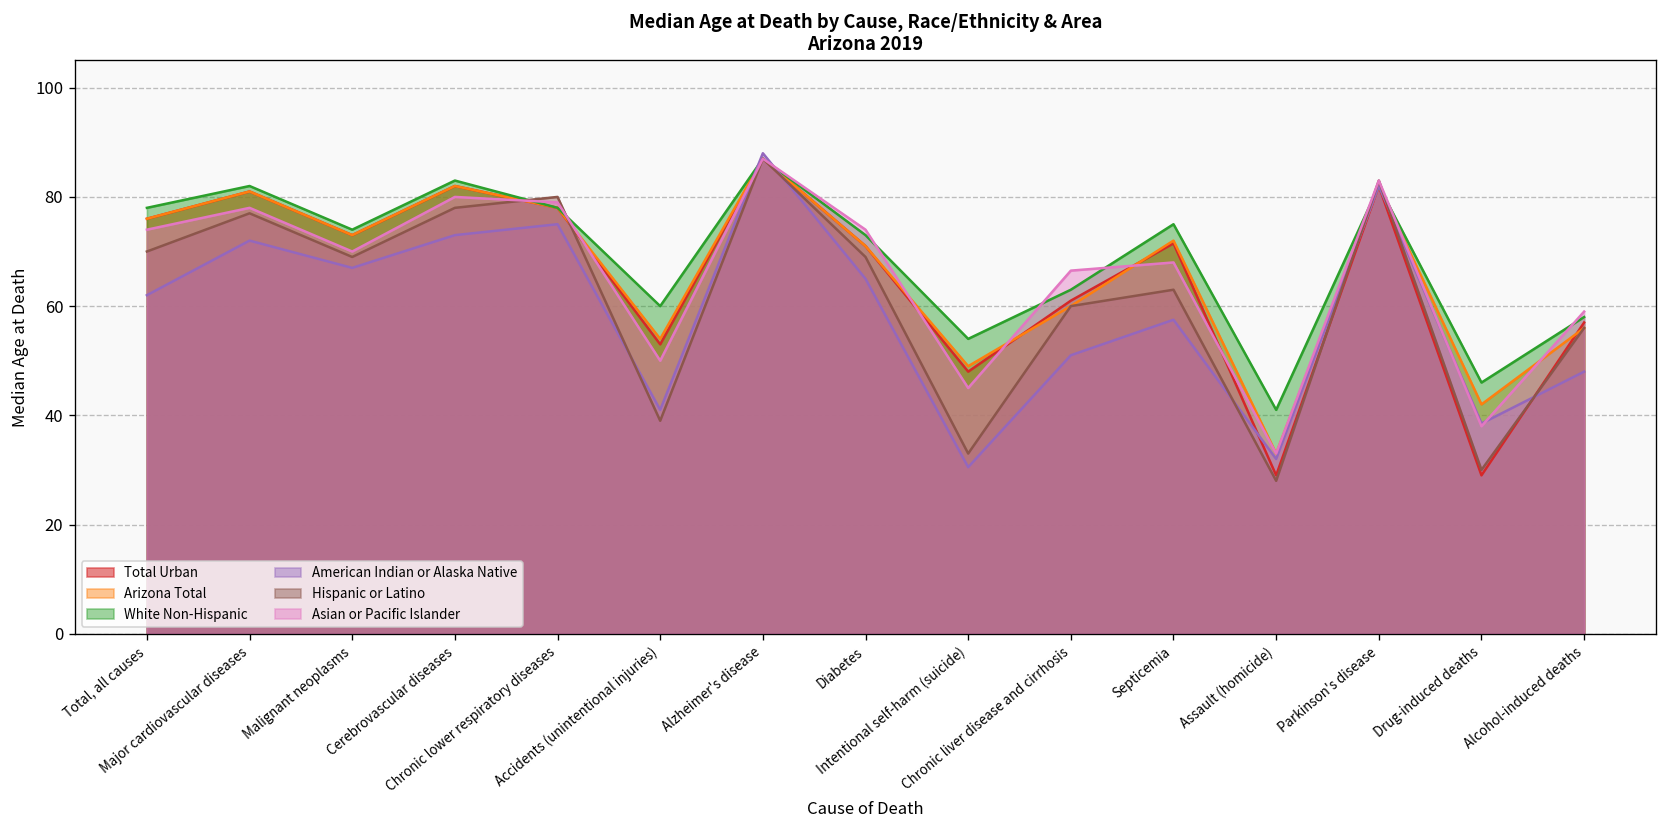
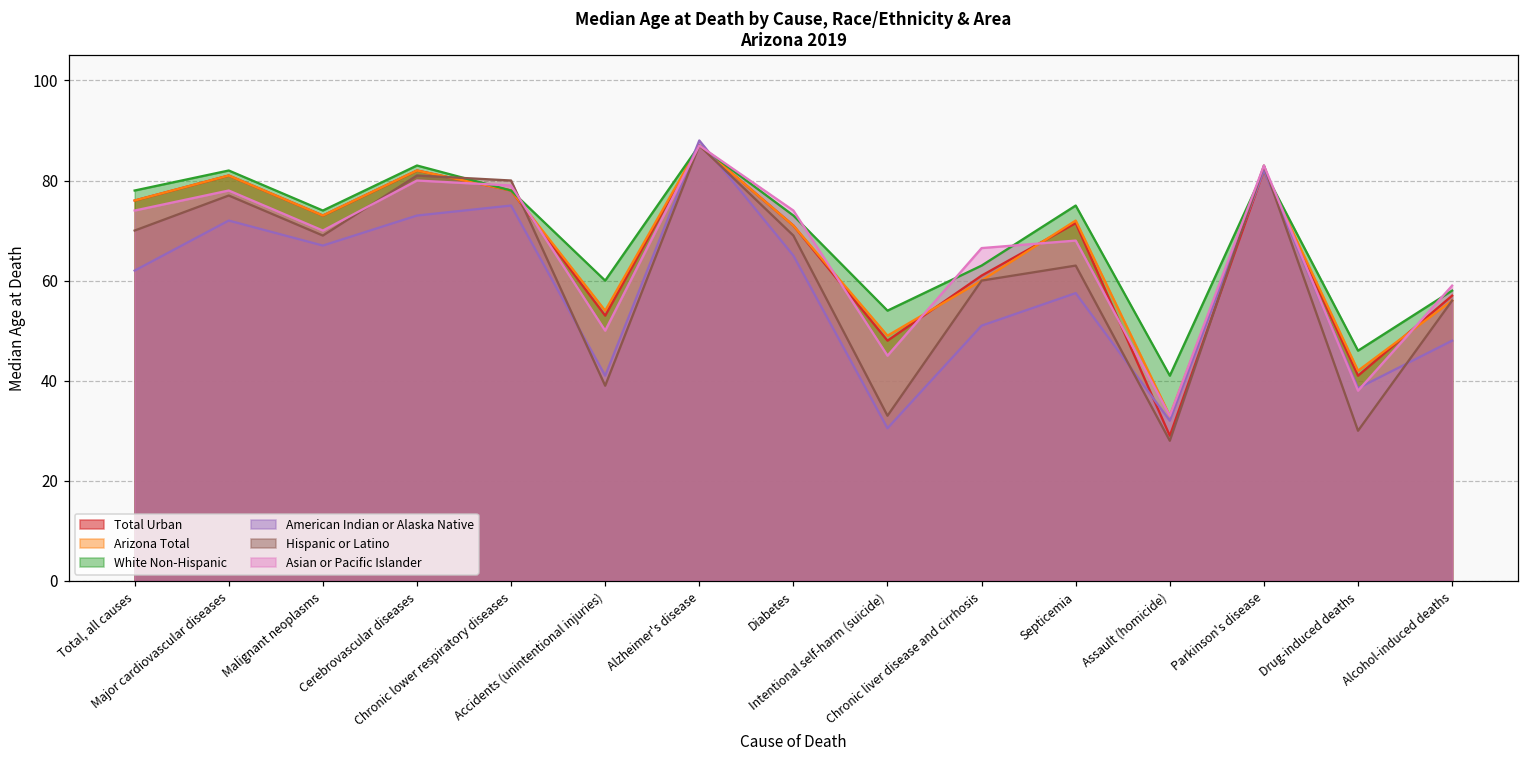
Hispanic or Latino, Cerebrovascular diseases: 78 -> 81
Total Urban, Drug-induced deaths: 29 -> 41
